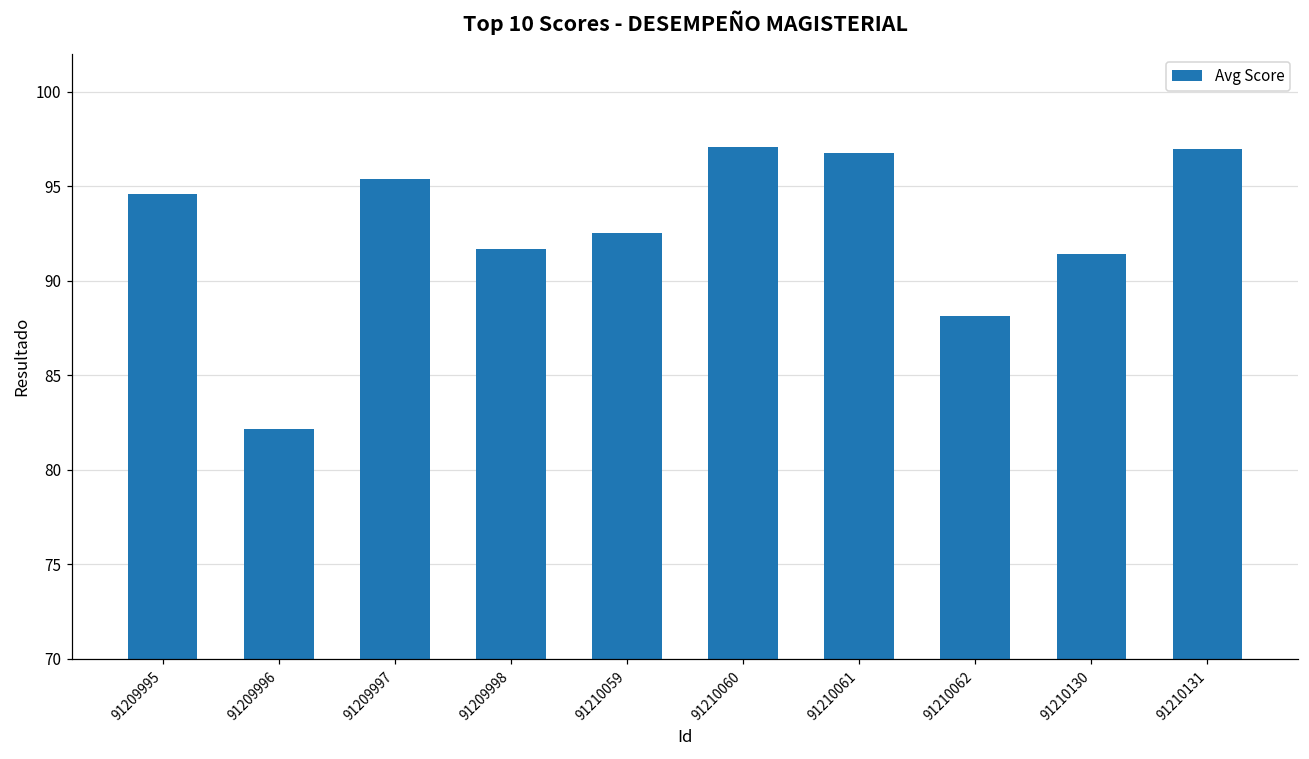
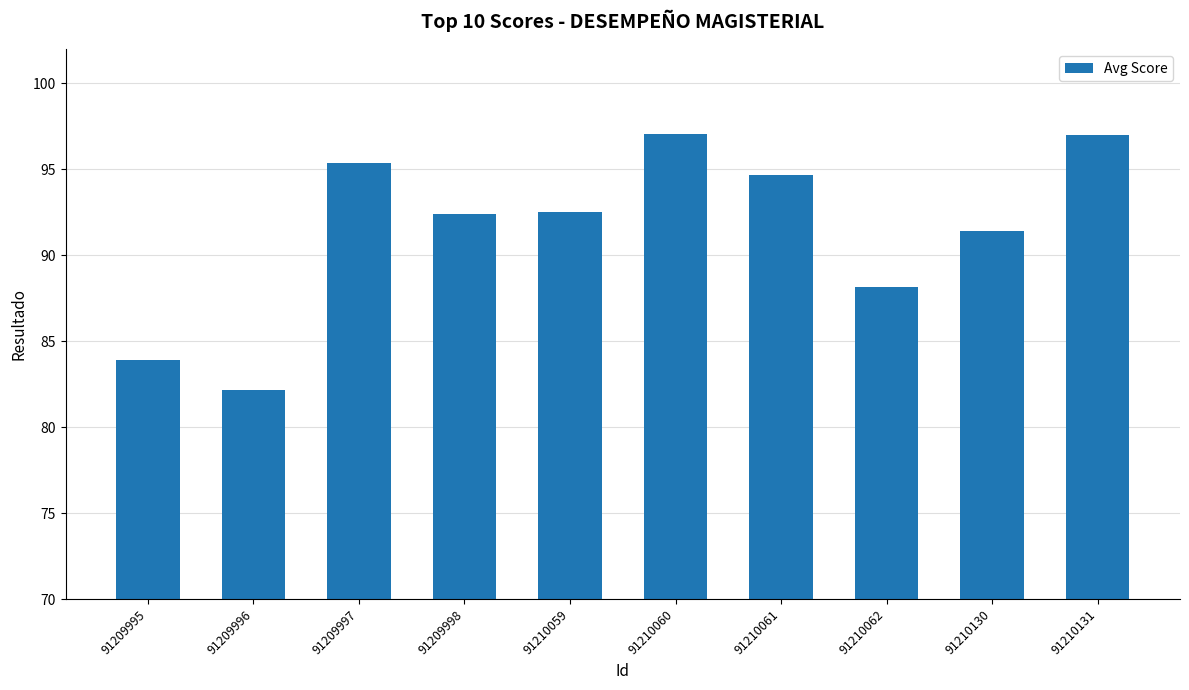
91209995: 94.6 -> 83.9
91209998: 91.7 -> 92.4
91210061: 96.7 -> 94.7
